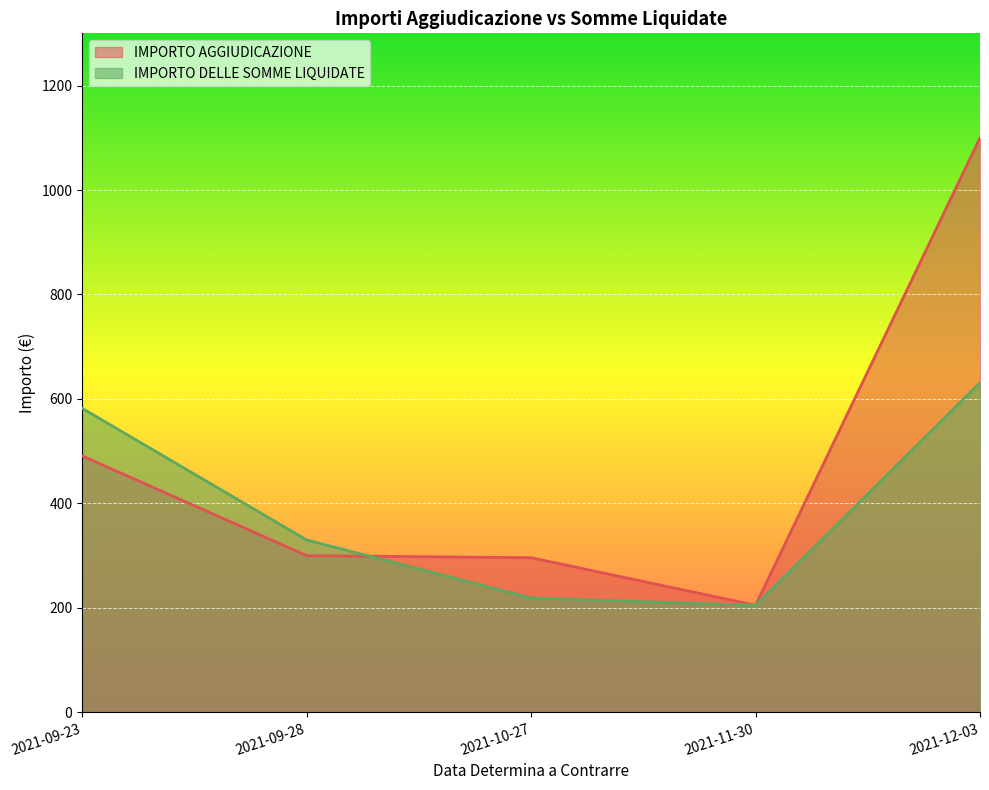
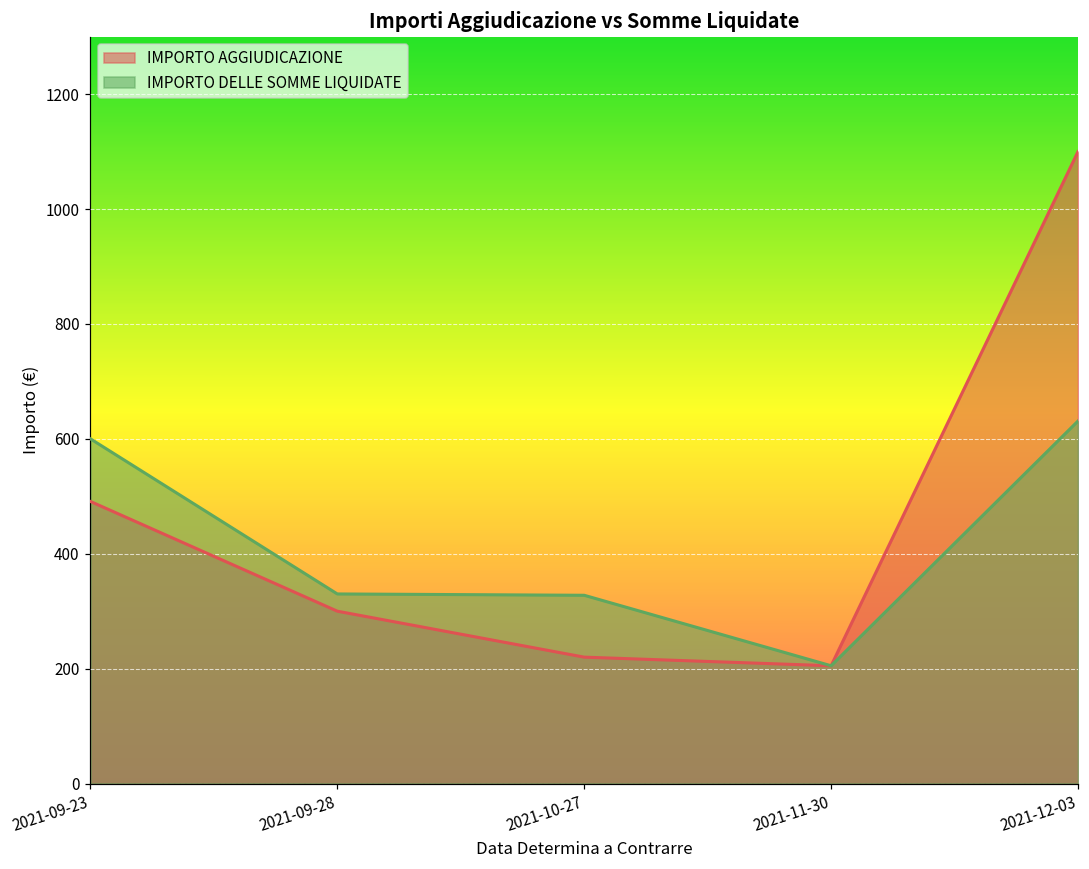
IMPORTO DELLE SOMME LIQUIDATE, 2021-09-23: 580 -> 600
IMPORTO AGGIUDICAZIONE, 2021-10-27: 300 -> 220
IMPORTO DELLE SOMME LIQUIDATE, 2021-10-27: 220 -> 330
